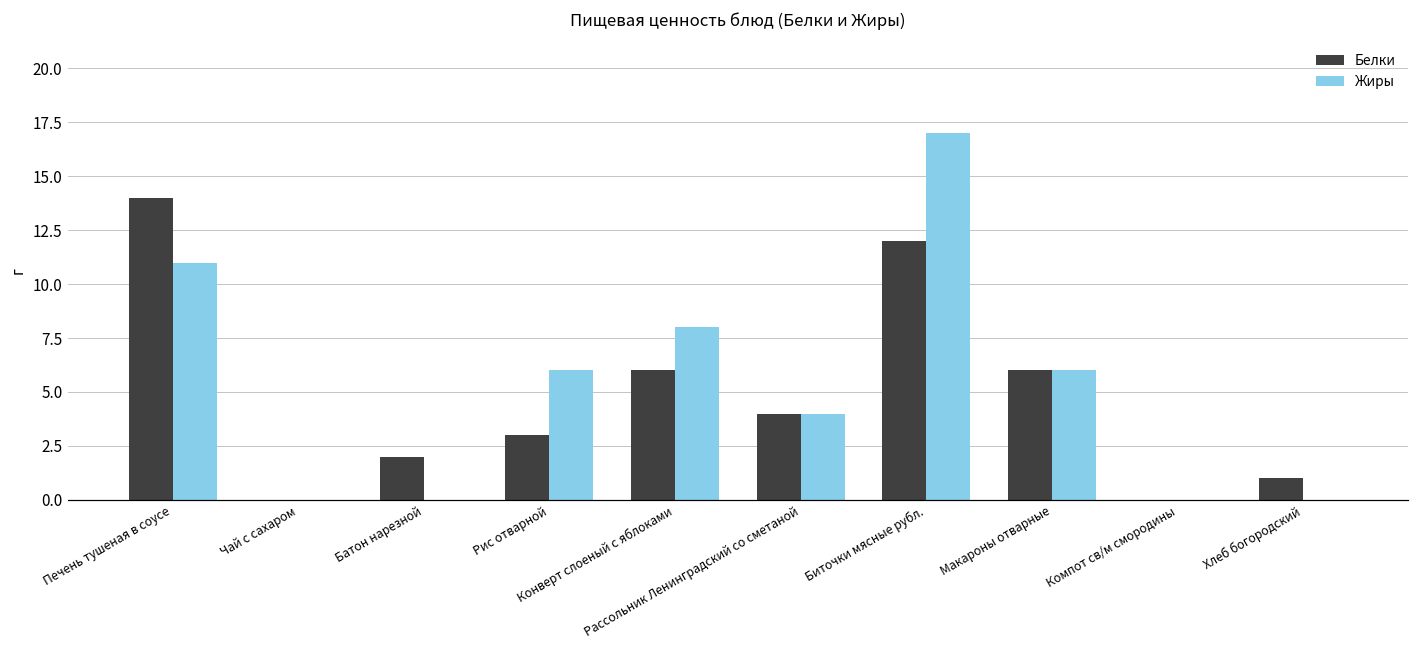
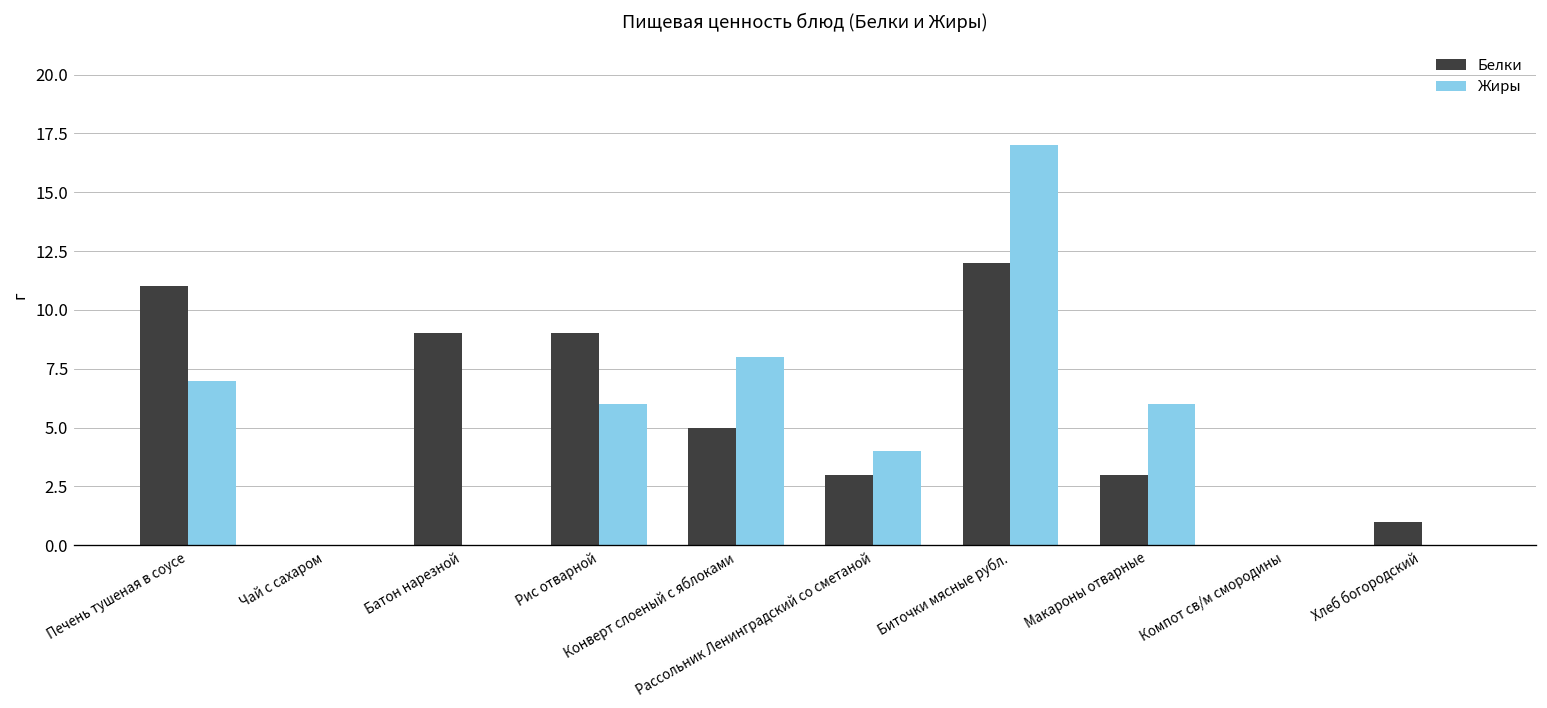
Белки, Печень тушеная в соусе: 14 -> 11
Жиры, Печень тушеная в соусе: 11 -> 7
Белки, Батон нарезной: 2 -> 9
Белки, Рис отварной: 3 -> 9
Белки, Конверт слоеный с яблоками: 6 -> 5
Белки, Рассольник Ленинградский со сметаной: 4 -> 3
Белки, Макароны отварные: 6 -> 3
